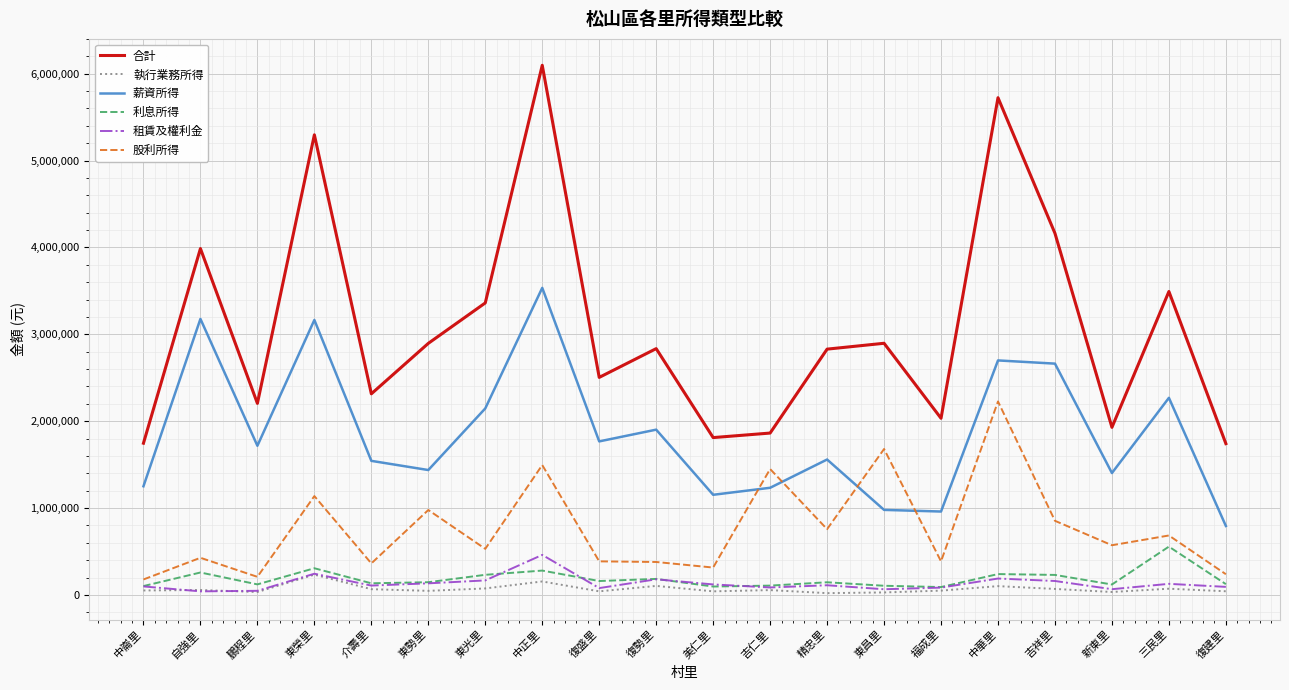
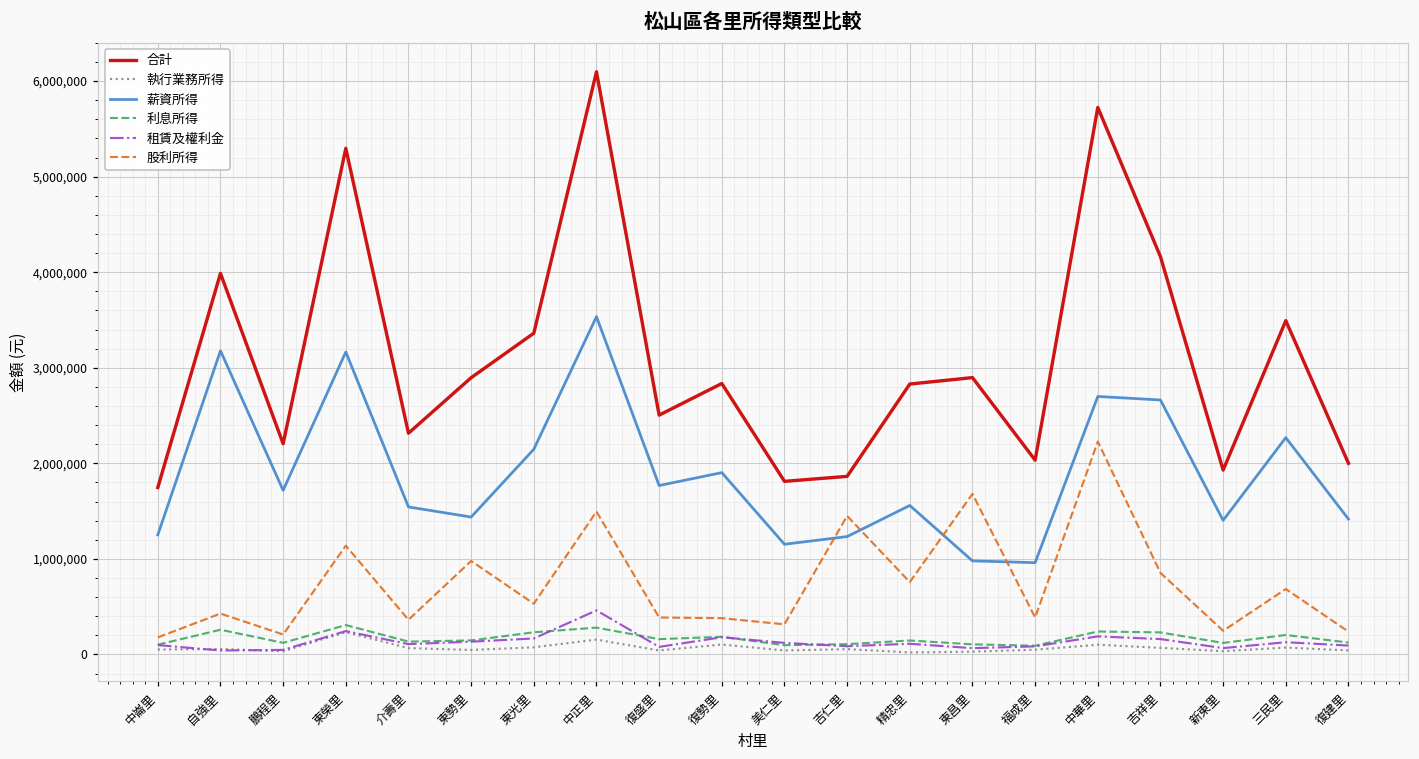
股利所得, 新東里: 600,000 -> 200,000
利息所得, 三民里: 600,000 -> 200,000
合計, 復建里: 1,700,000 -> 2,000,000
薪資所得, 復建里: 800,000 -> 1,400,000
